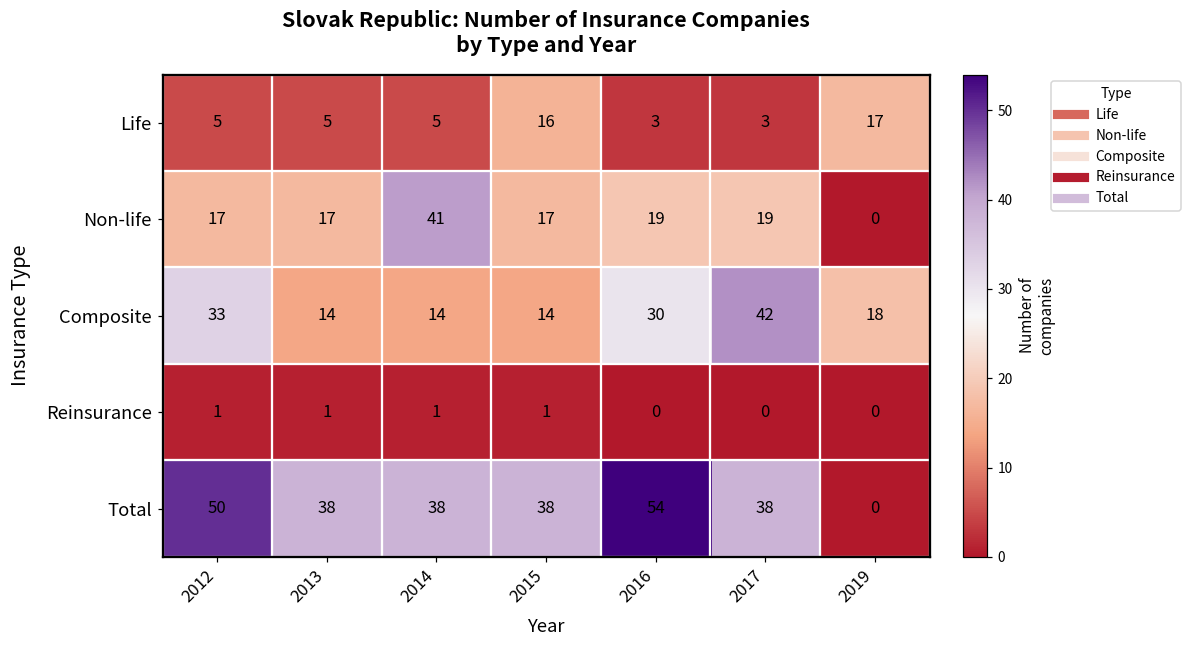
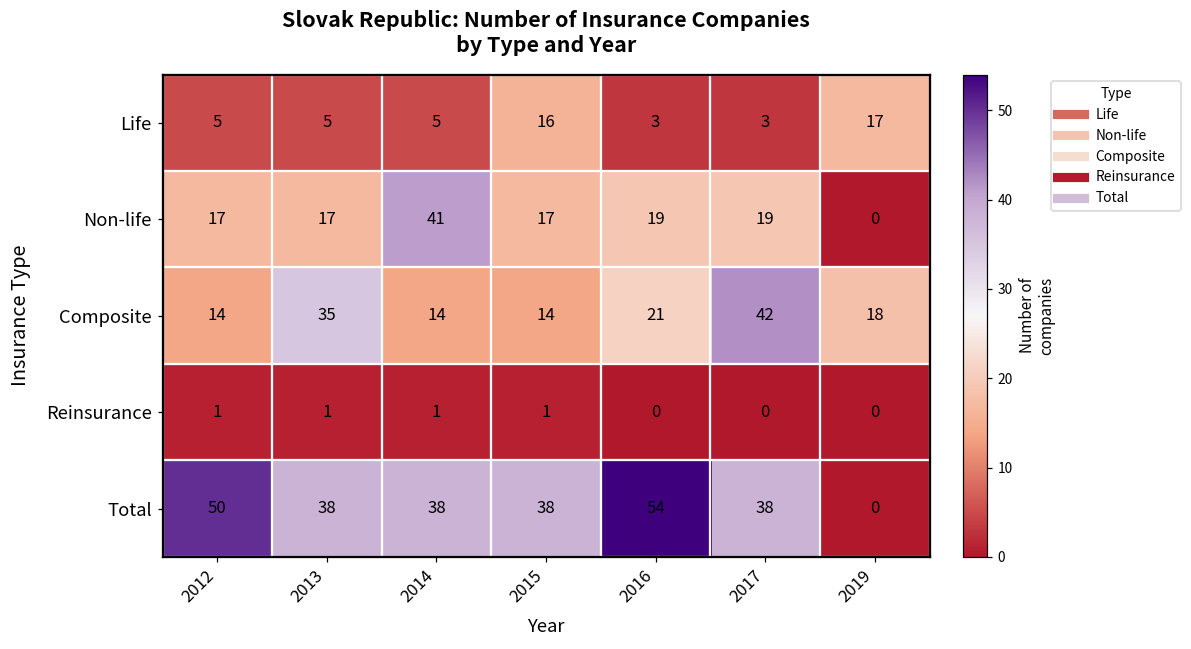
Composite, 2012: 33 -> 14
Composite, 2013: 14 -> 35
Composite, 2016: 30 -> 21
